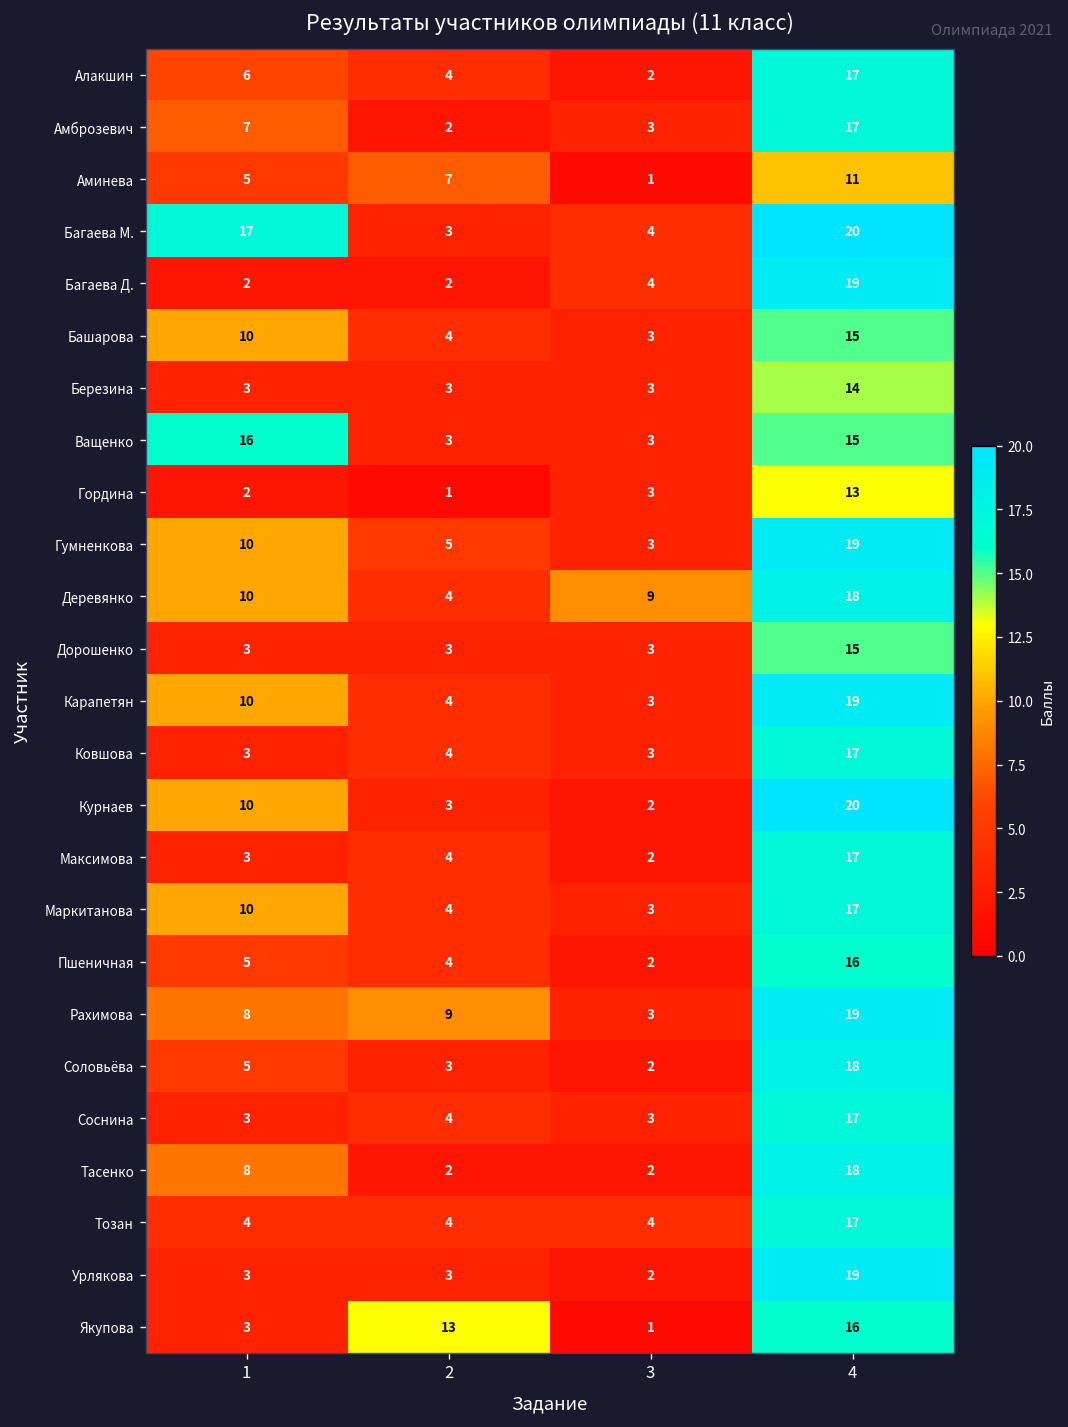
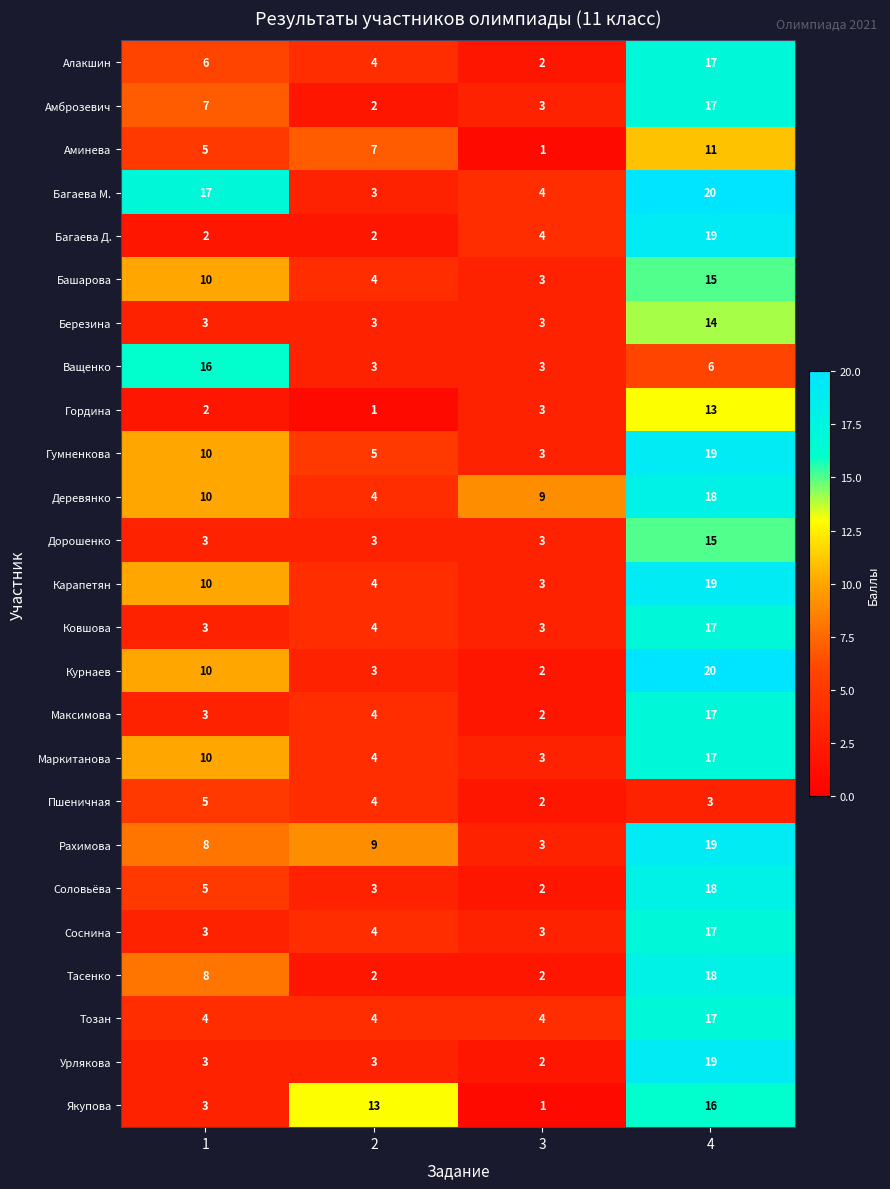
Ващенко, 4: 15 -> 6
Пшеничная, 4: 16 -> 3
